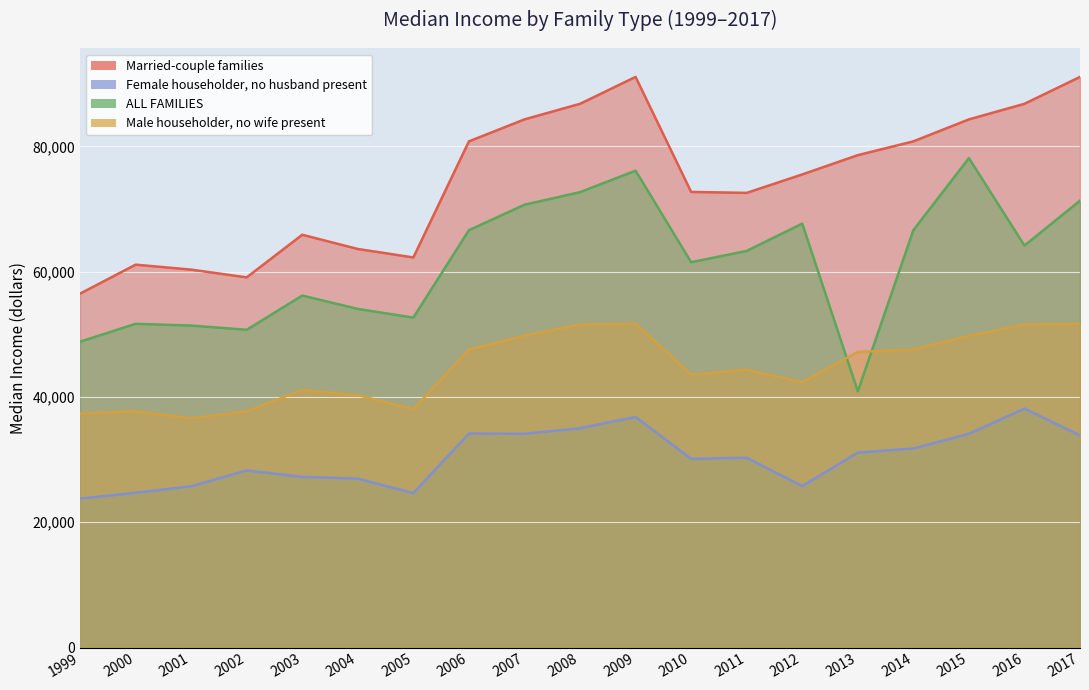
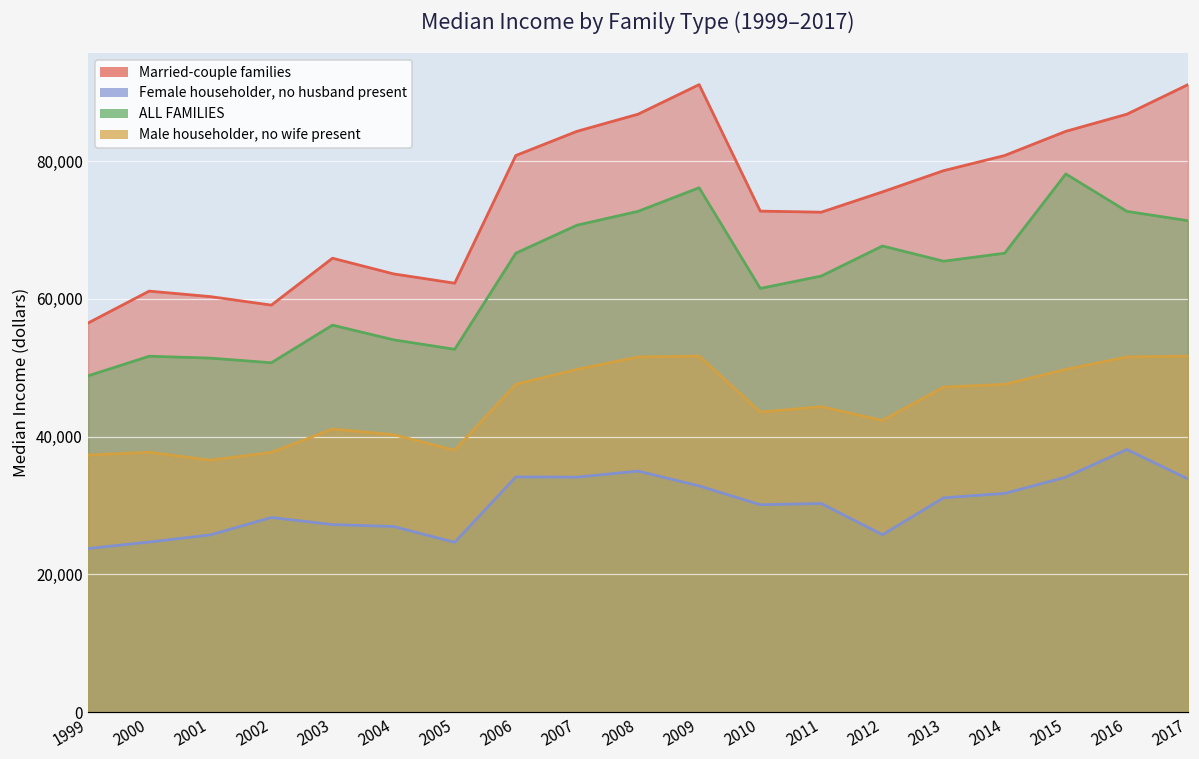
Female householder, no husband present, 2009: 37,000 -> 33,000
ALL FAMILIES, 2013: 41,000 -> 65,000
ALL FAMILIES, 2016: 64,000 -> 73,000
